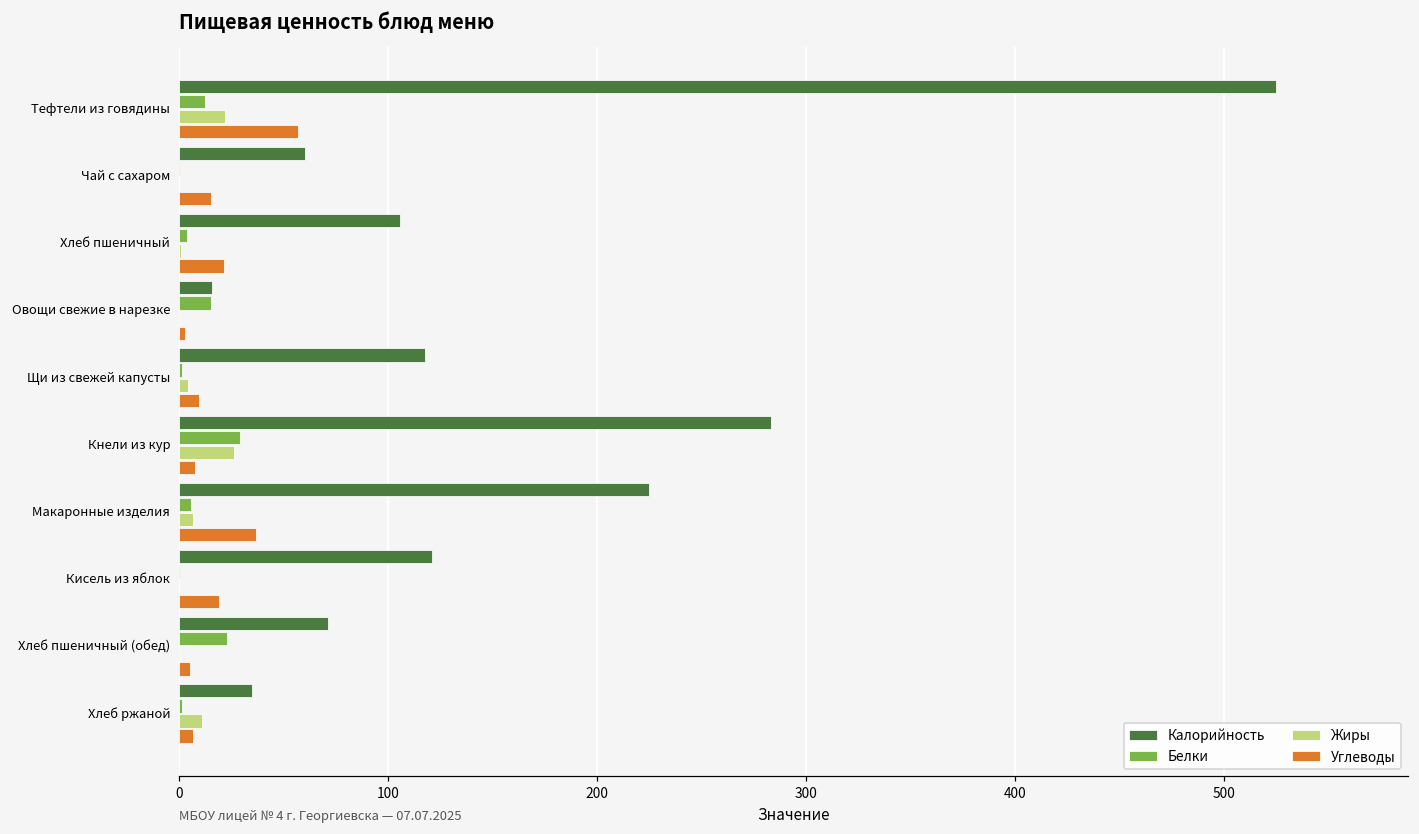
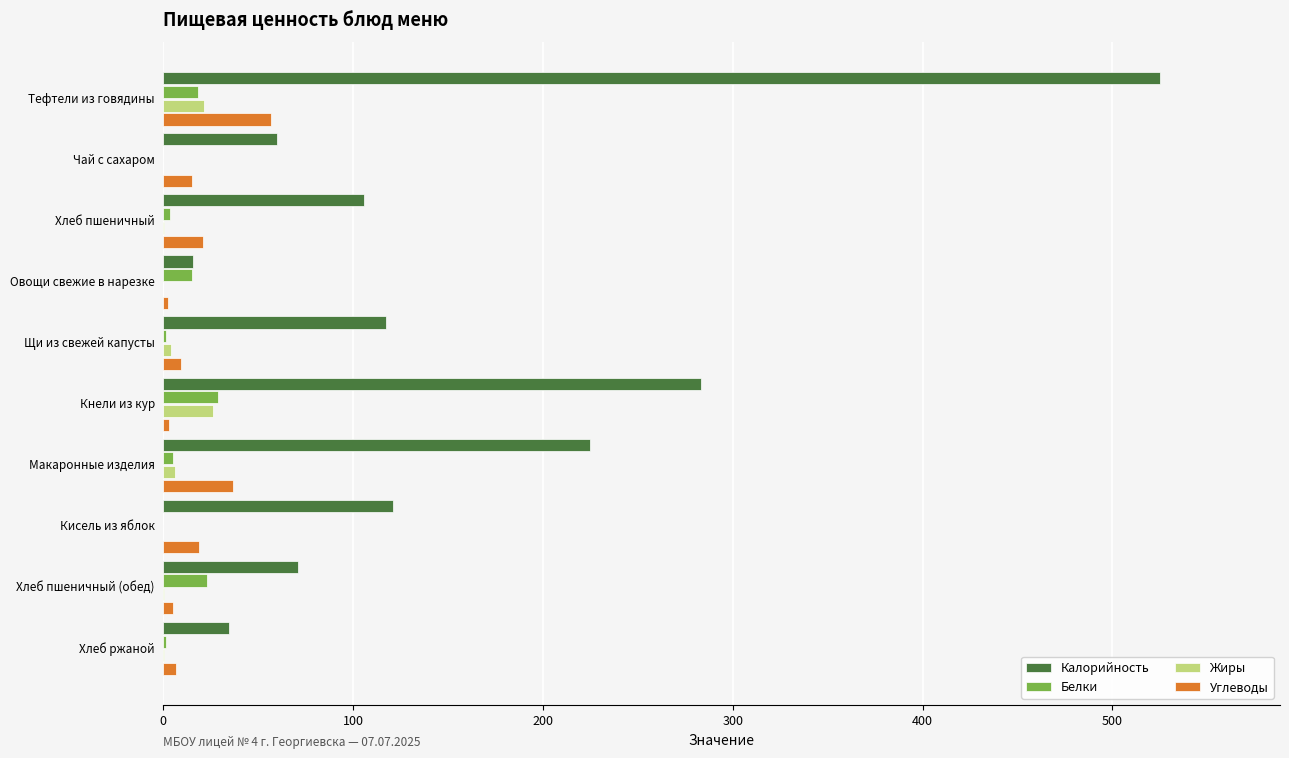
Белки, Тефтели из говядины: 12 -> 18
Углеводы, Кнели из кур: 7 -> 3
Жиры, Хлеб ржаной: 11 -> 0
